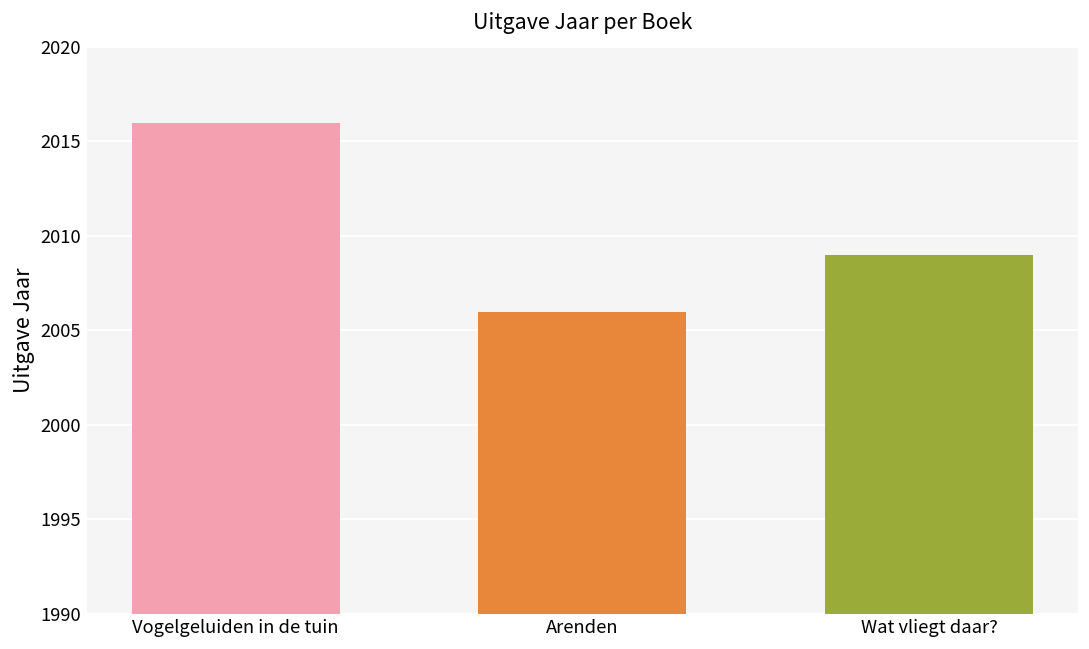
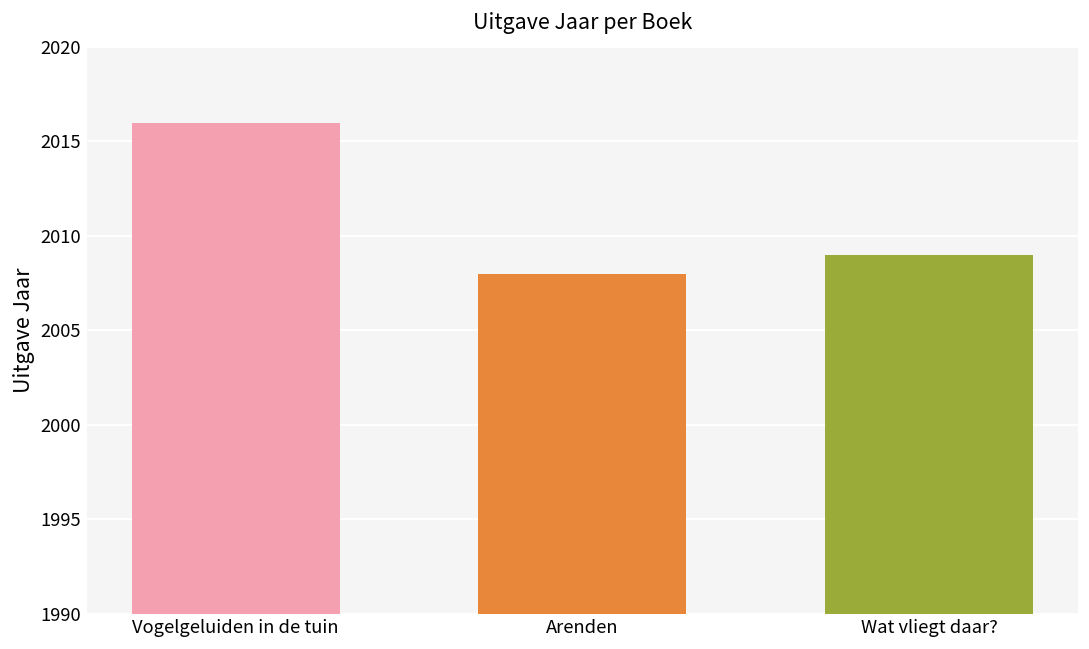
Arenden: 2006 -> 2008
